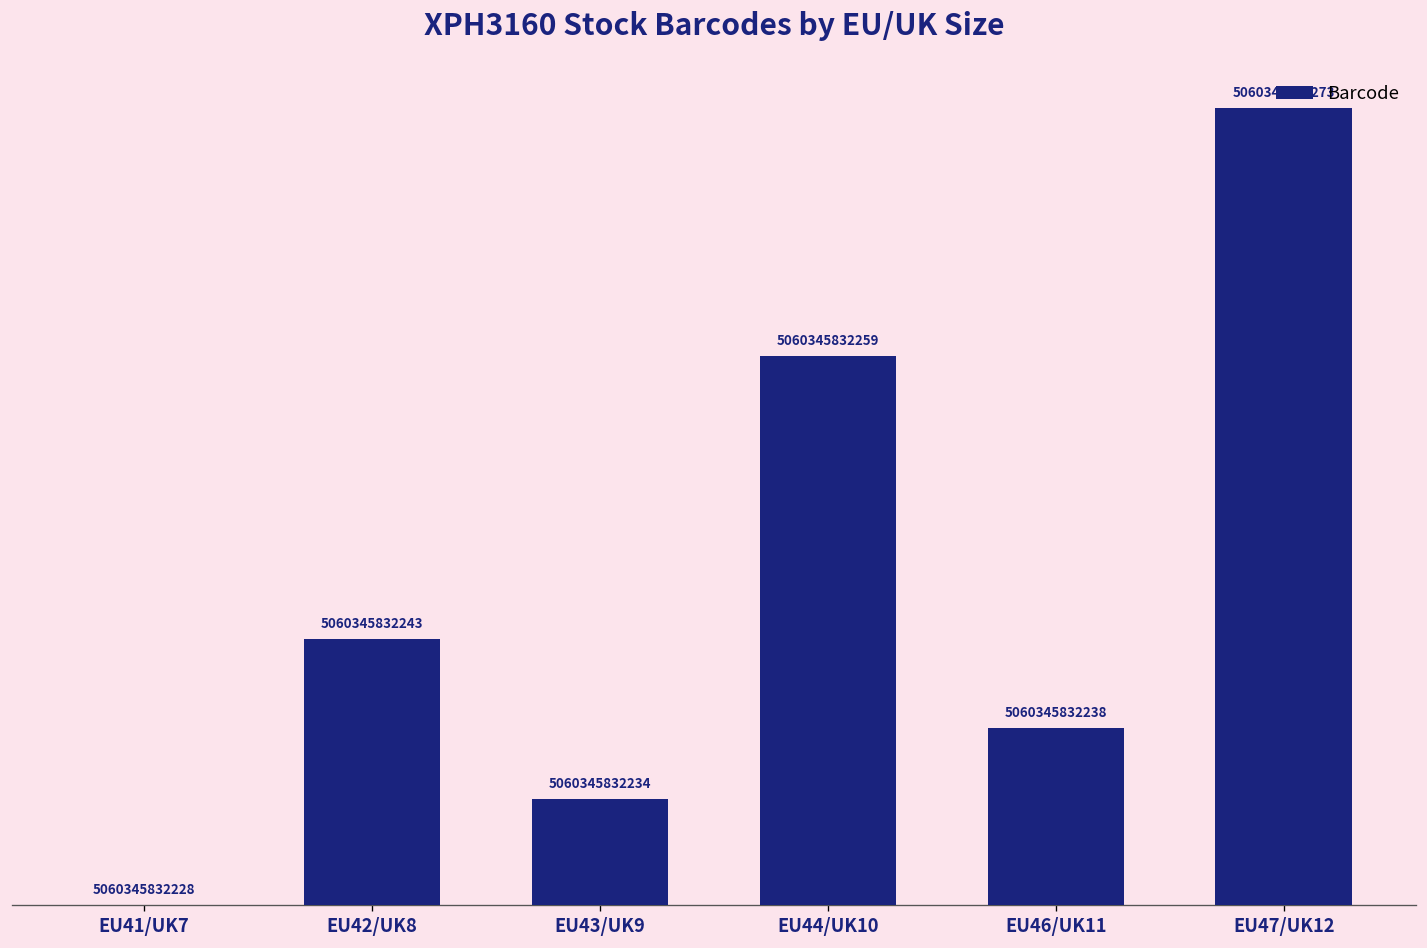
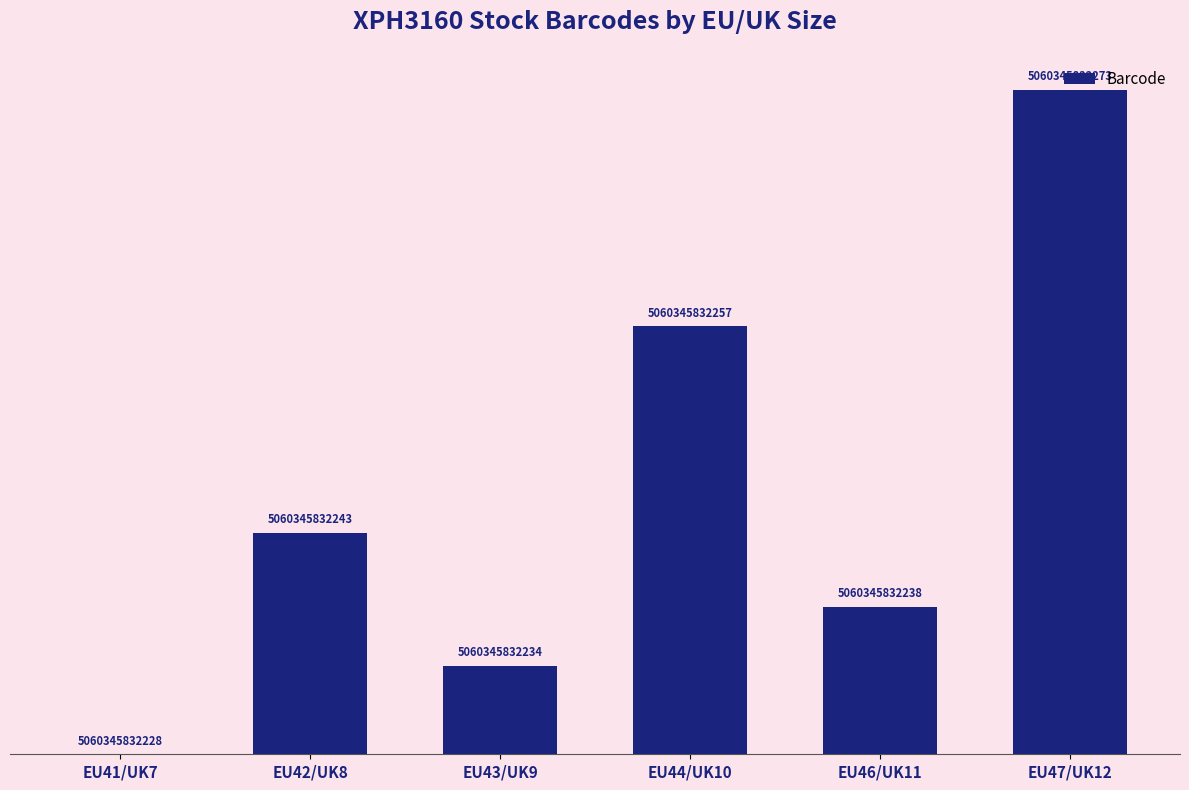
EU44/UK10: 5060345832259 -> 5060345832257
